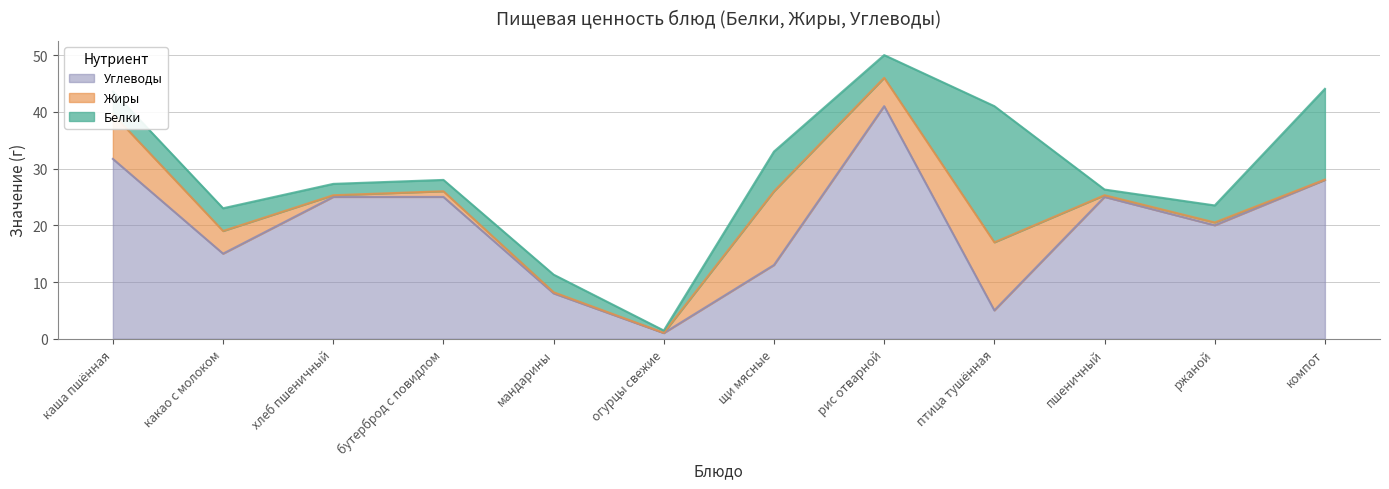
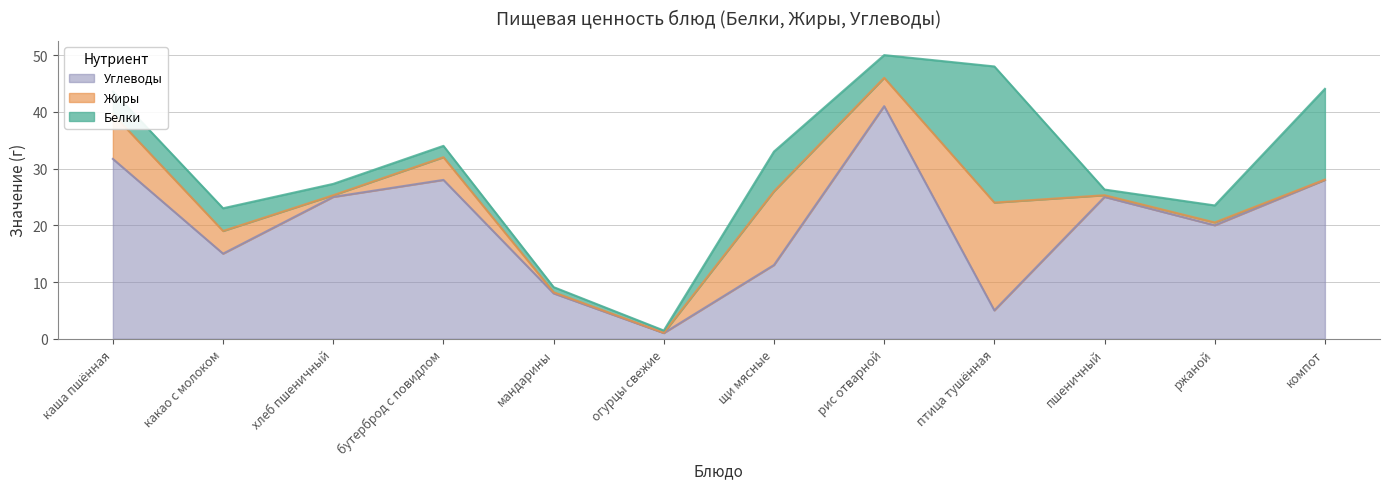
Углеводы, бутерброд с повидлом: 25 -> 28
Жиры, бутерброд с повидлом: 1 -> 4
Белки, мандарины: 3 -> 1
Жиры, птица тушённая: 12 -> 19
